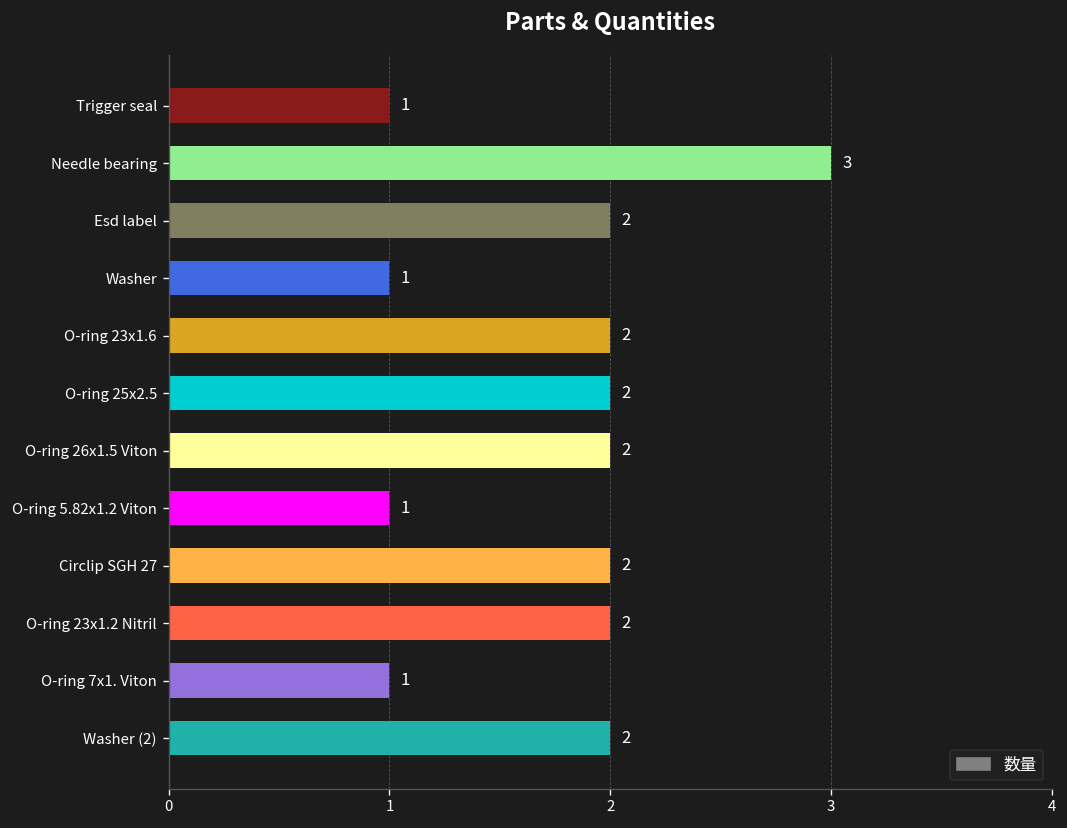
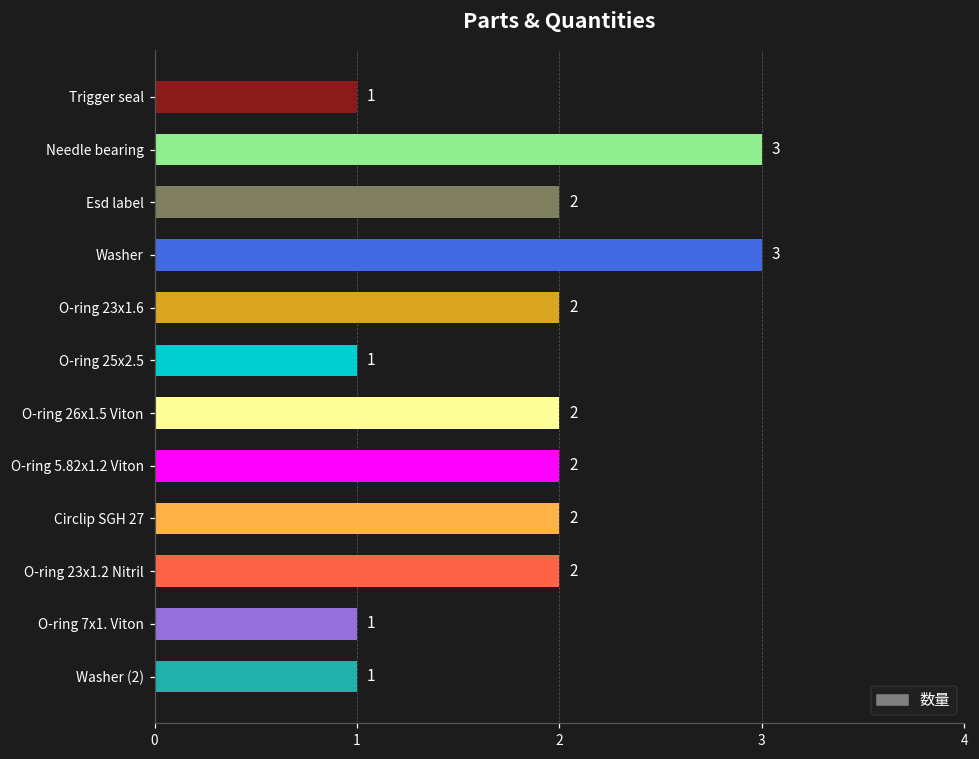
Washer: 1 -> 3
O-ring 25x2.5: 2 -> 1
O-ring 5.82x1.2 Viton: 1 -> 2
Washer (2): 2 -> 1
